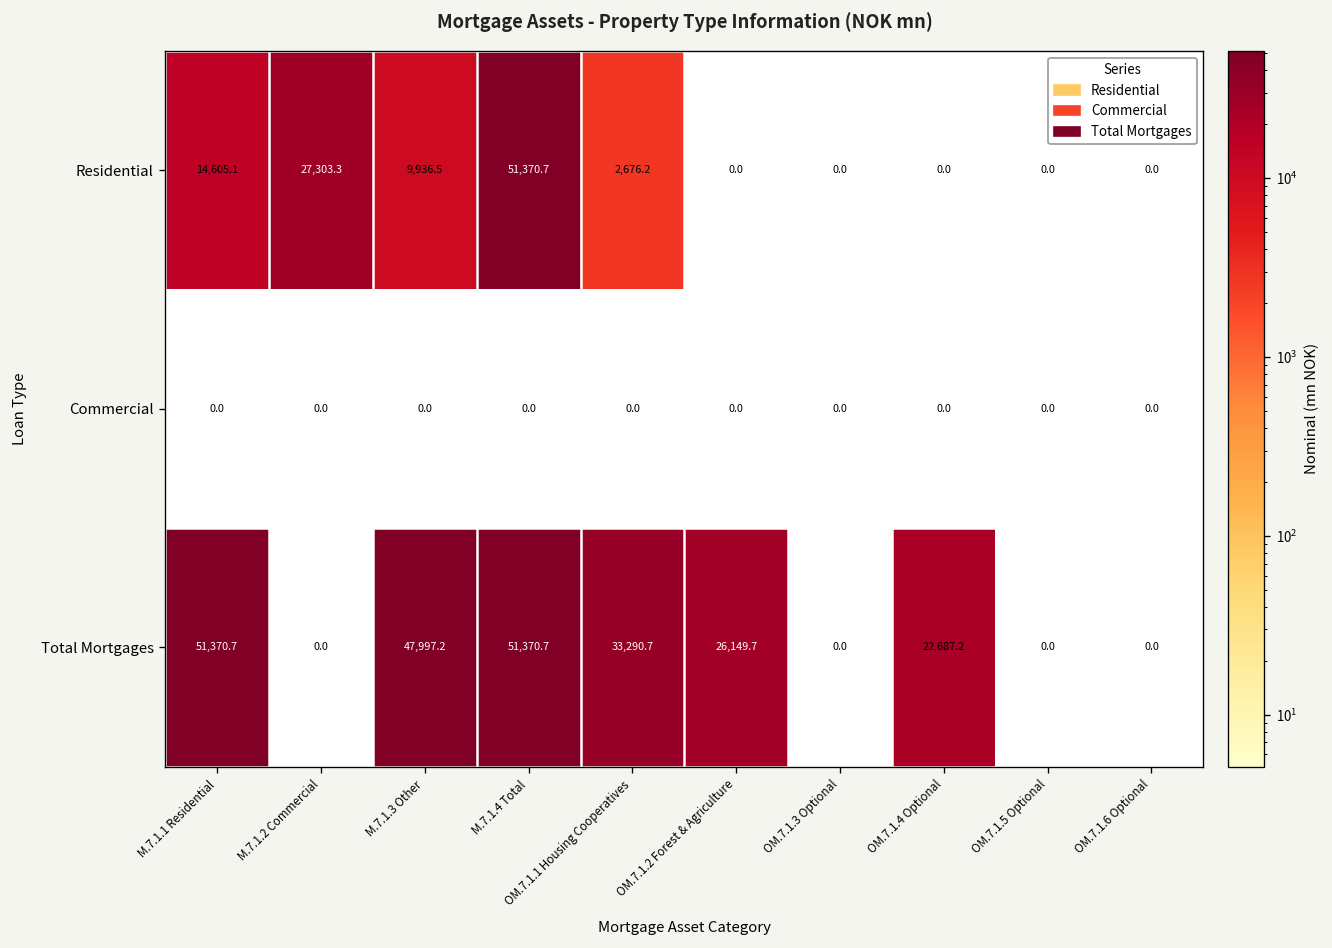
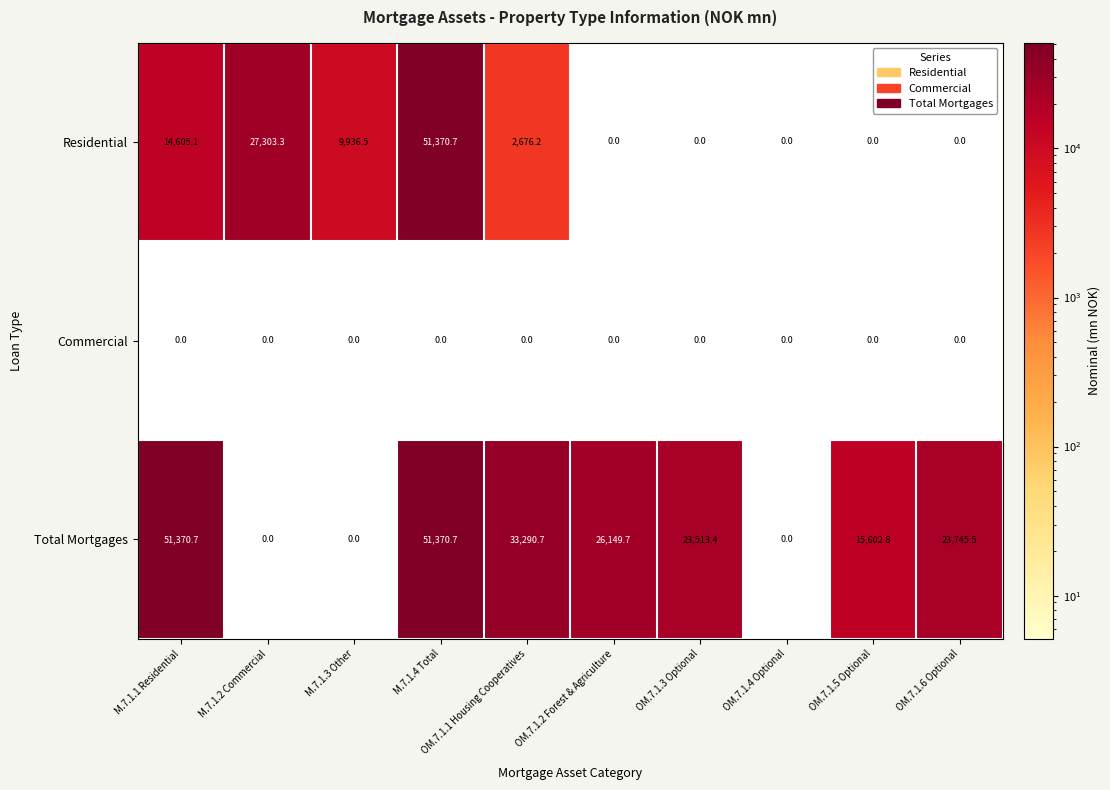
Total Mortgages, M.7.1.3 Other: 47,997.2 -> 0.0
Total Mortgages, OM.7.1.3 Optional: 0.0 -> 23,513.4
Total Mortgages, OM.7.1.4 Optional: 22,687.2 -> 0.0
Total Mortgages, OM.7.1.5 Optional: 0.0 -> 15,602.8
Total Mortgages, OM.7.1.6 Optional: 0.0 -> 23,745.5
